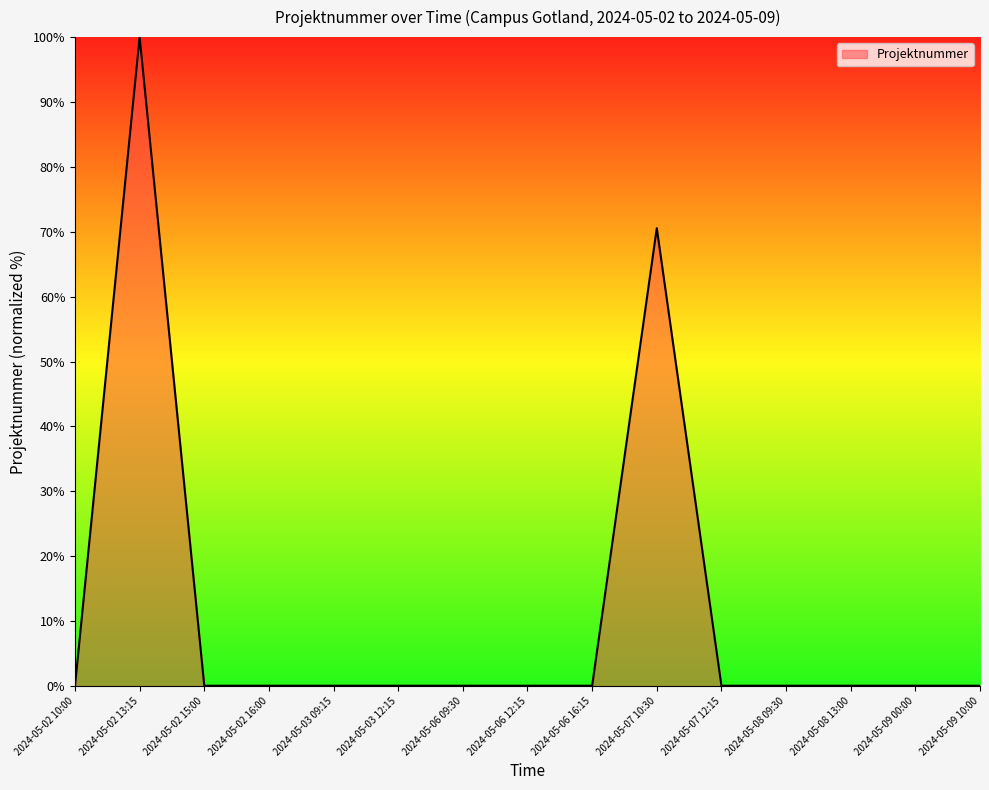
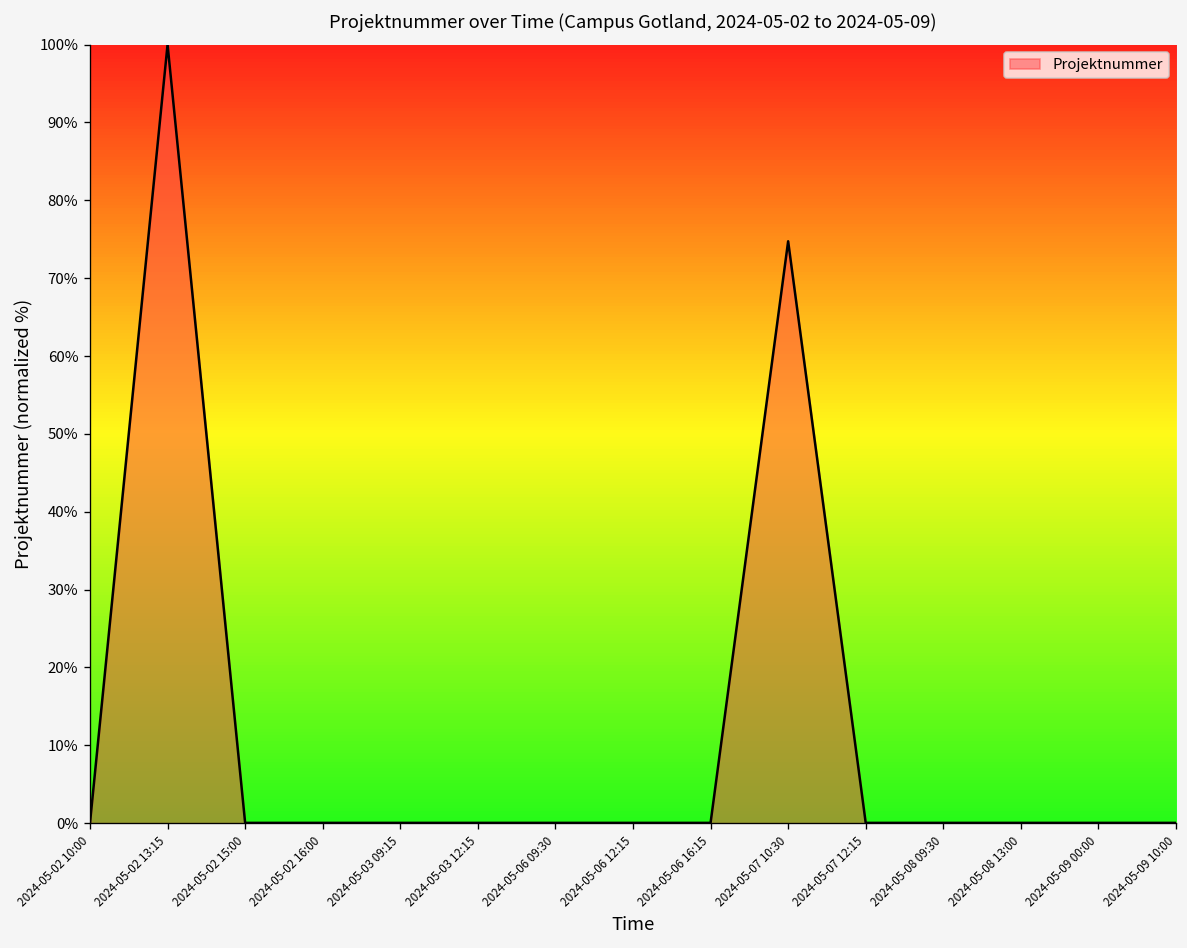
2024-05-07 10:30: 71% -> 75%
